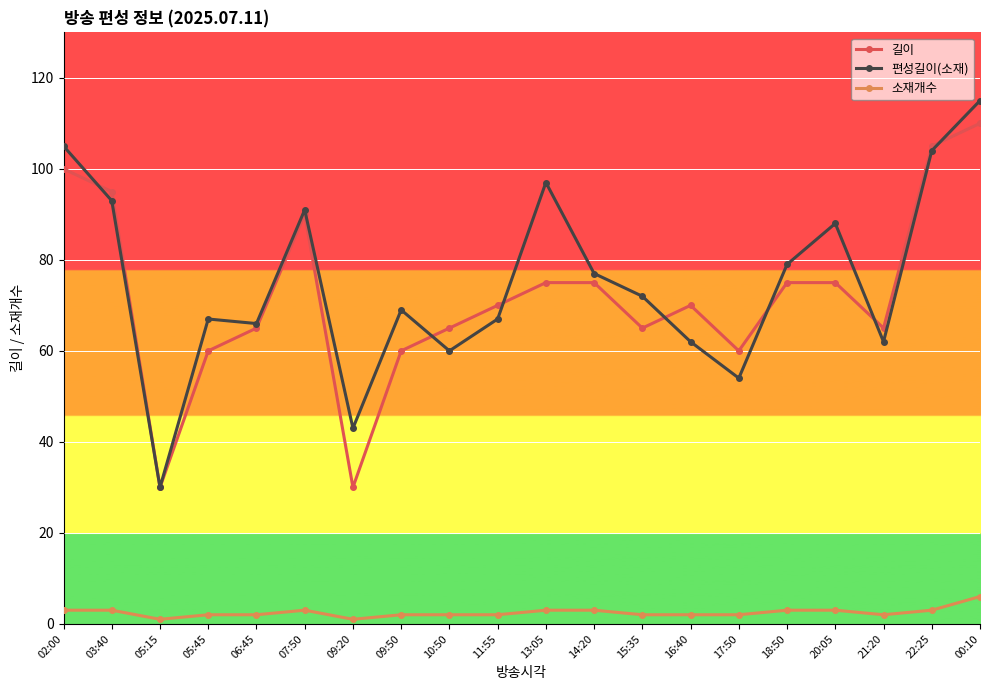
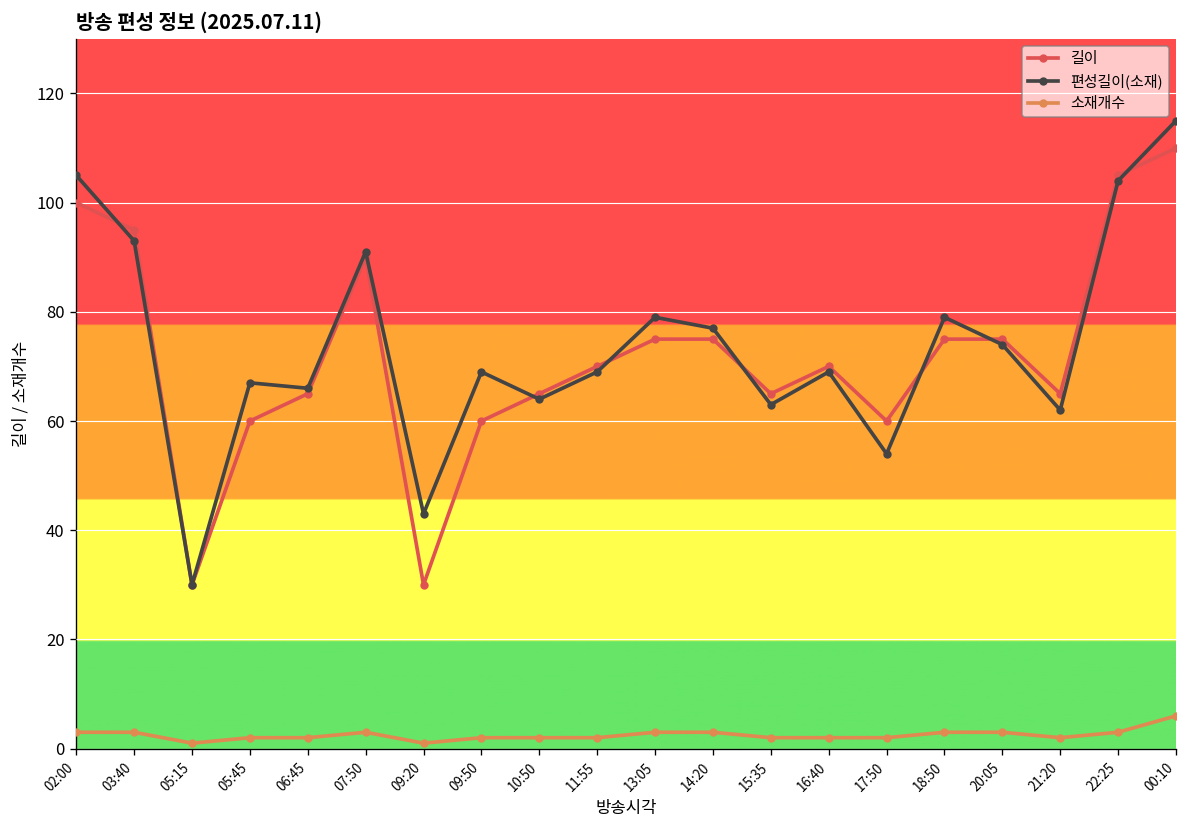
편성길이(소재), 10:50: 60 -> 64
편성길이(소재), 11:55: 67 -> 69
편성길이(소재), 13:05: 97 -> 79
편성길이(소재), 15:35: 72 -> 63
편성길이(소재), 16:40: 62 -> 69
편성길이(소재), 20:05: 88 -> 74
